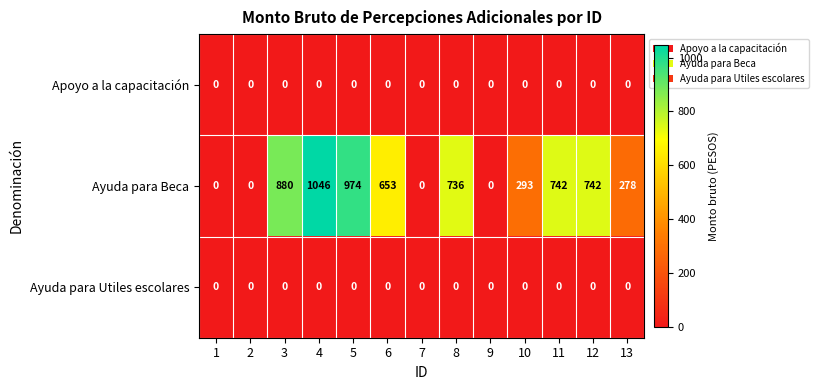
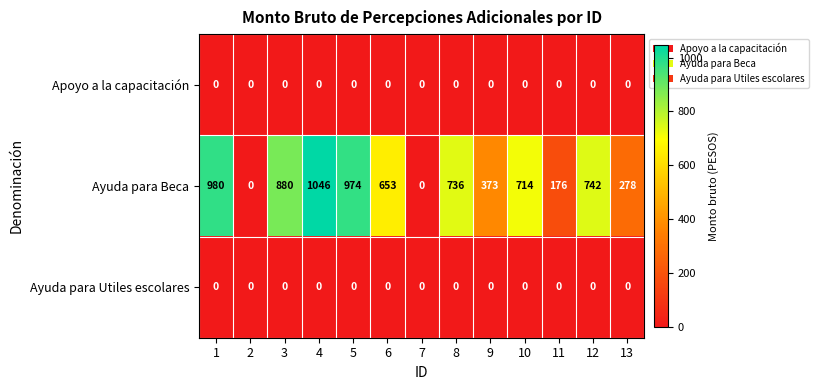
Ayuda para Beca, 1: 0 -> 980
Ayuda para Beca, 9: 0 -> 373
Ayuda para Beca, 10: 293 -> 714
Ayuda para Beca, 11: 742 -> 176
